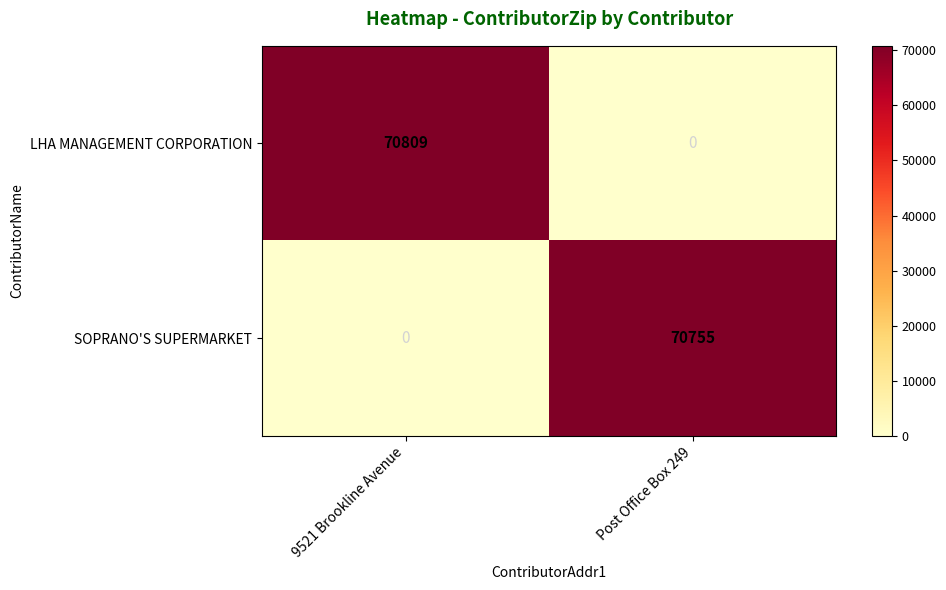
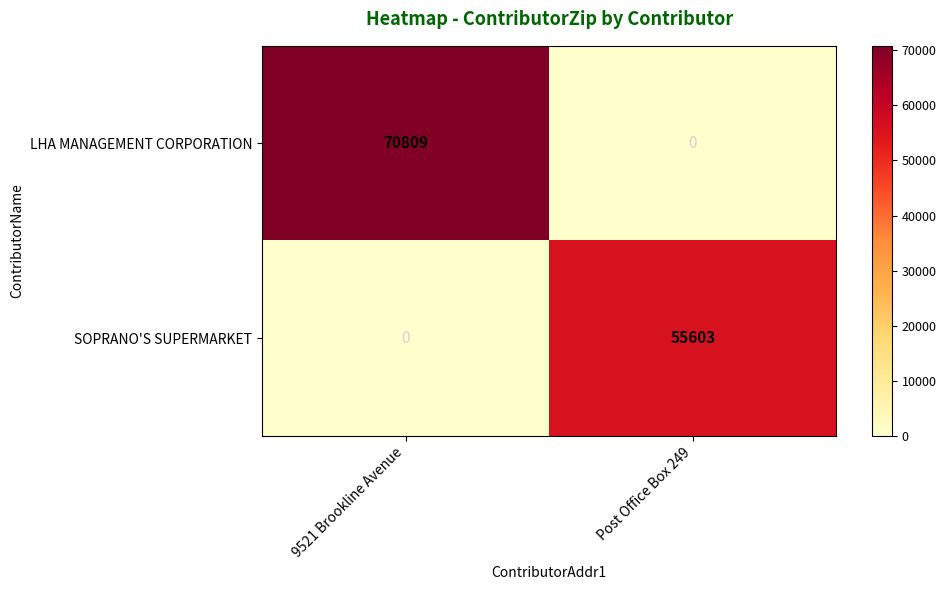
SOPRANO'S SUPERMARKET, Post Office Box 249: 70755 -> 55603
